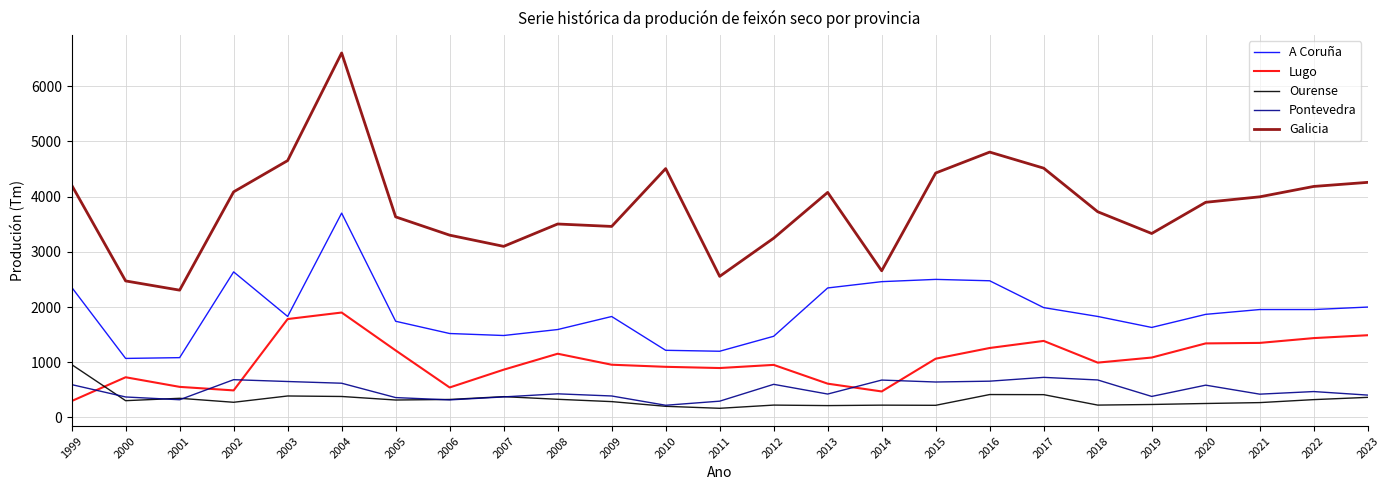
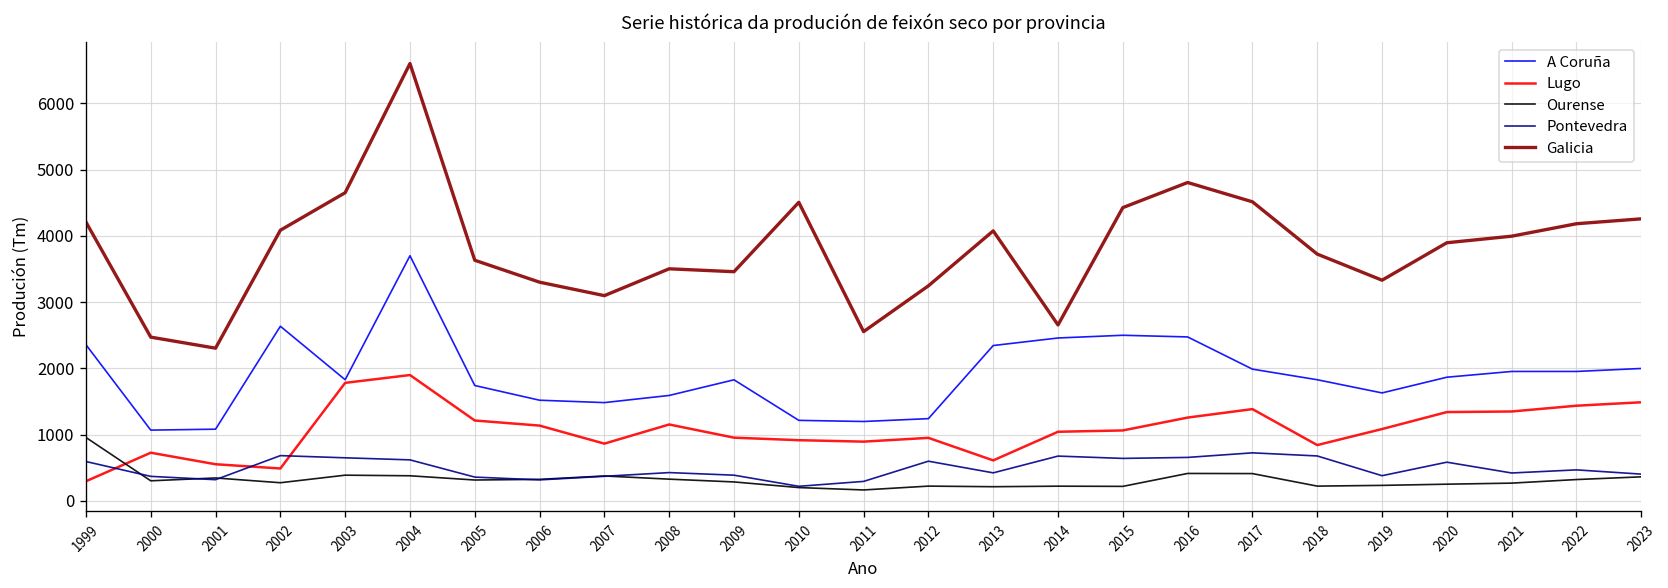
Lugo, 2006: 500 -> 1100
A Coruña, 2012: 1500 -> 1200
Lugo, 2014: 500 -> 1000
Lugo, 2018: 1000 -> 800
